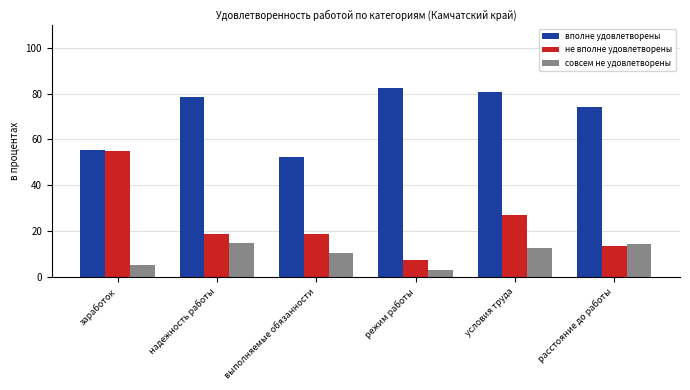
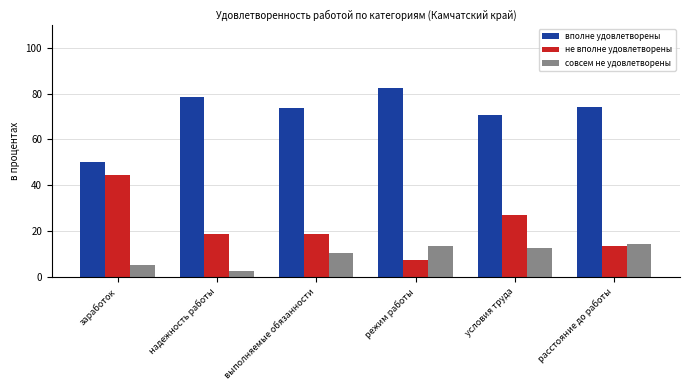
вполне удовлетворены, заработок: 55 -> 50
не вполне удовлетворены, заработок: 55 -> 45
совсем не удовлетворены, надежность работы: 15 -> 3
вполне удовлетворены, выполняемые обязанности: 52 -> 74
совсем не удовлетворены, режим работы: 3 -> 13
вполне удовлетворены, условия труда: 81 -> 71
